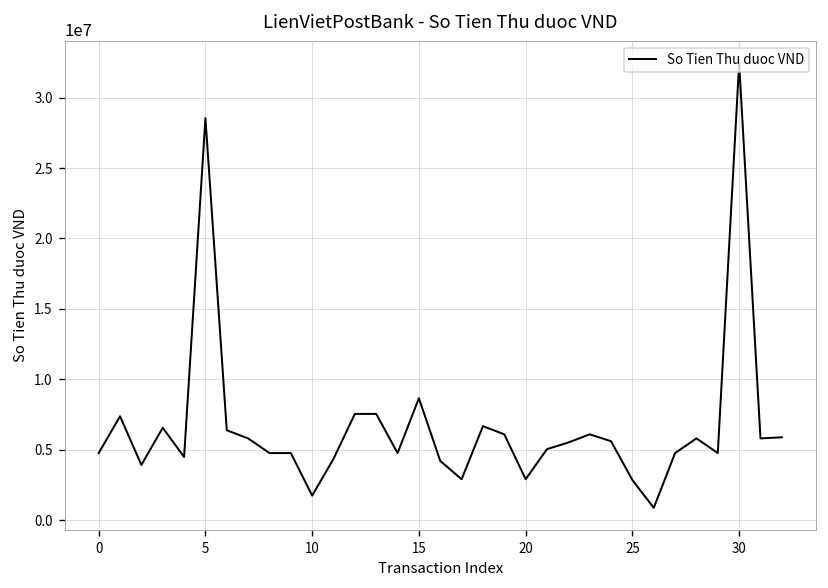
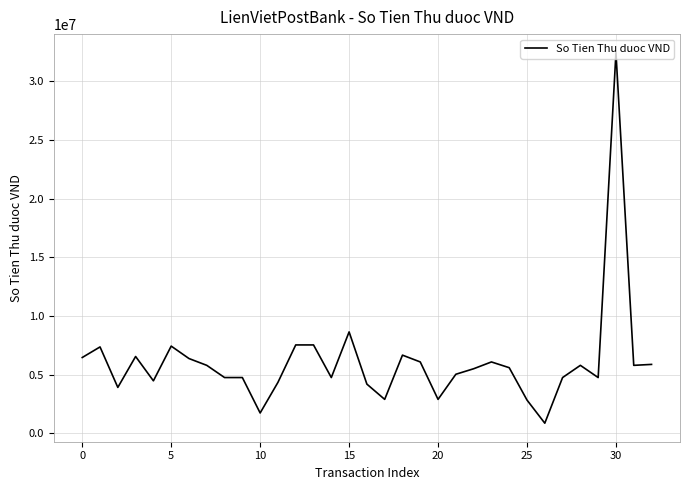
0: 4800000 -> 6500000
5: 28500000 -> 7400000
